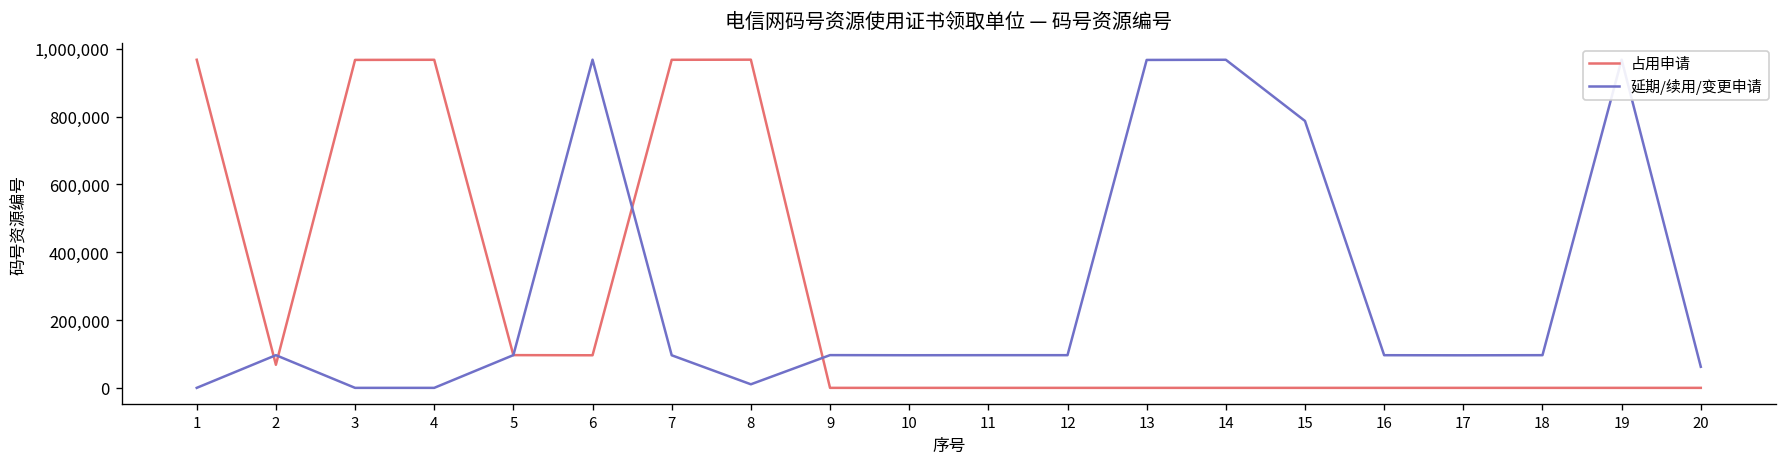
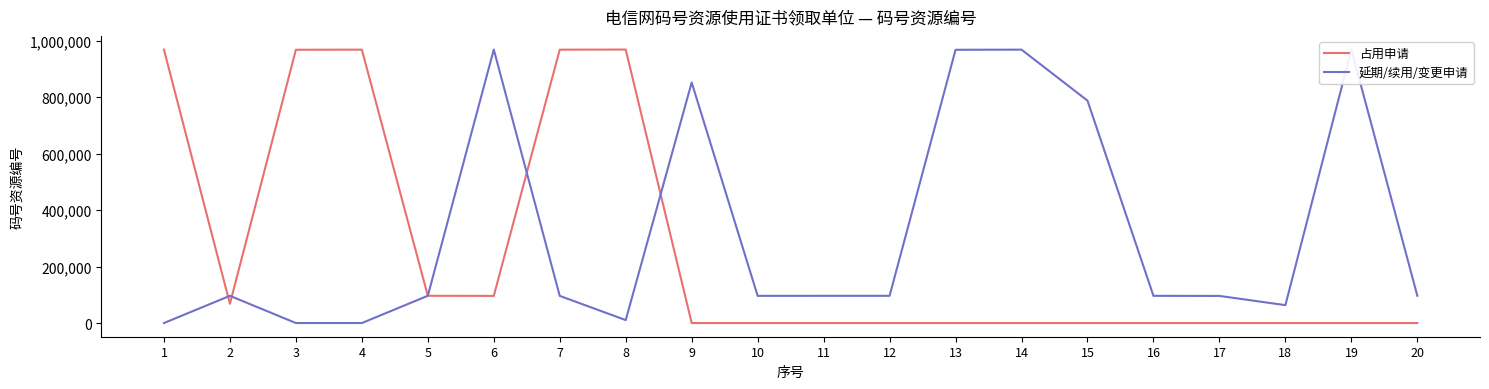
延期/续用/变更申请, 9: 100,000 -> 850,000
延期/续用/变更申请, 18: 100,000 -> 60,000
延期/续用/变更申请, 20: 60,000 -> 100,000
